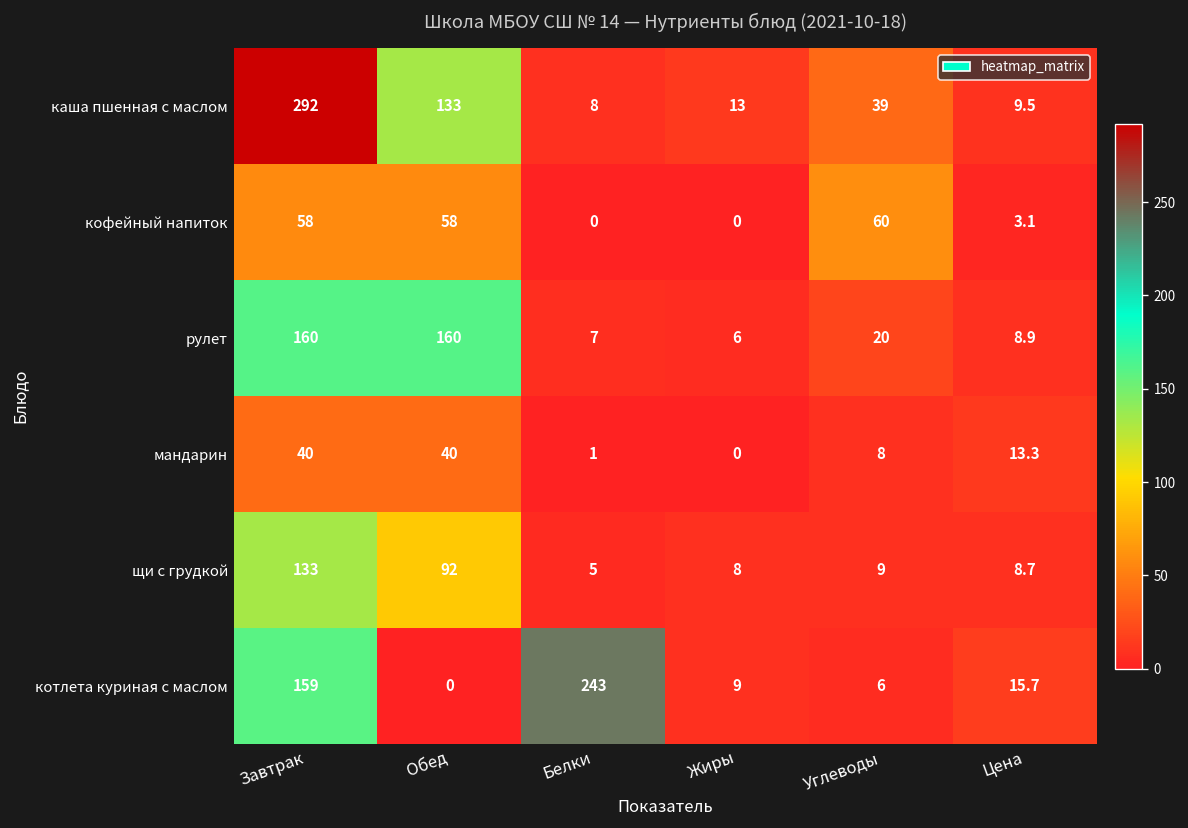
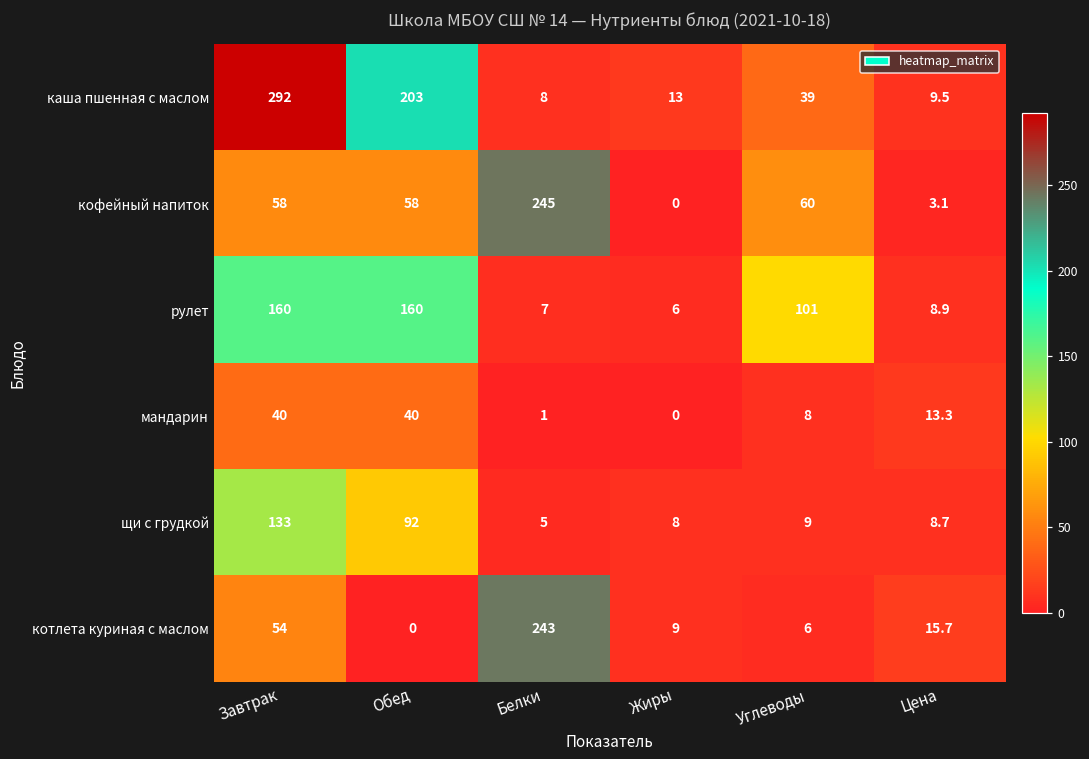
каша пшенная с маслом, Обед: 133 -> 203
кофейный напиток, Белки: 0 -> 245
рулет, Углеводы: 20 -> 101
котлета куриная с маслом, Завтрак: 159 -> 54
